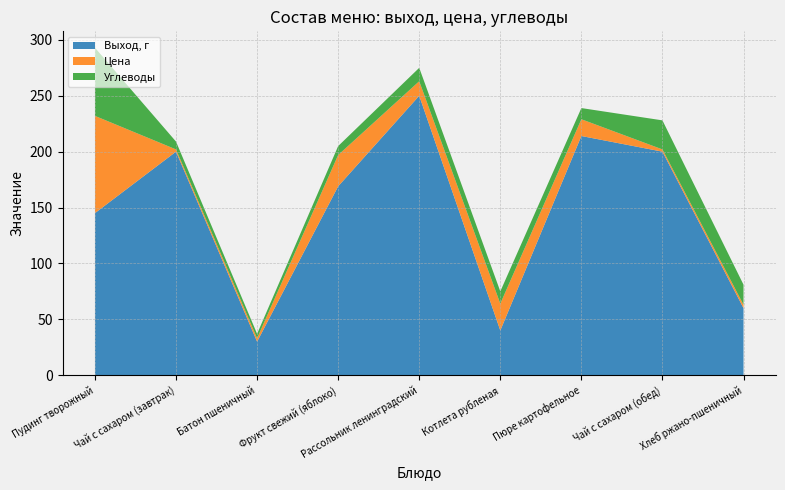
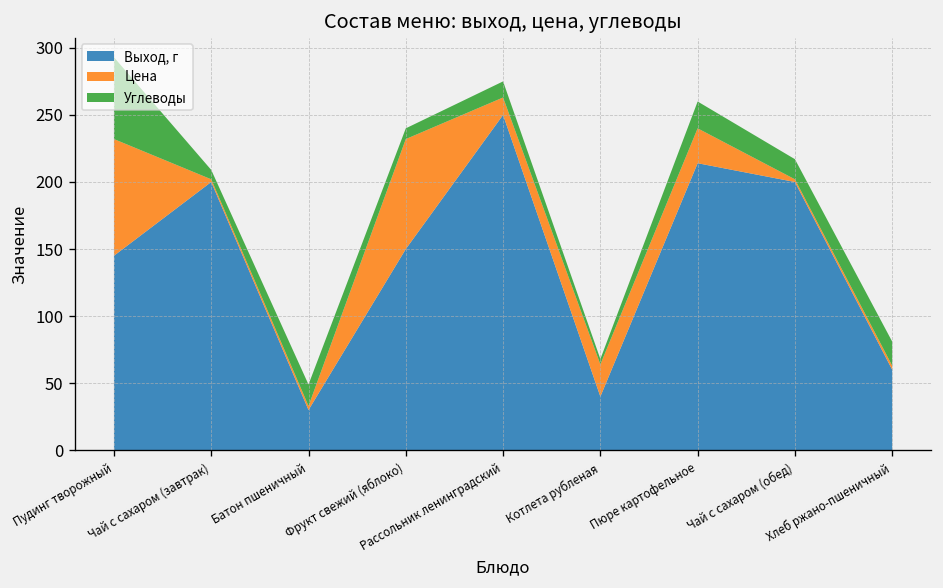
Углеводы, Батон пшеничный: 4 -> 16
Выход, г, Фрукт свежий (яблоко): 169 -> 150
Цена, Фрукт свежий (яблоко): 28 -> 82
Углеводы, Котлета рубленая: 11 -> 4
Цена, Пюре картофельное: 15 -> 26
Углеводы, Пюре картофельное: 10 -> 20
Углеводы, Чай с сахаром (обед): 26 -> 15
